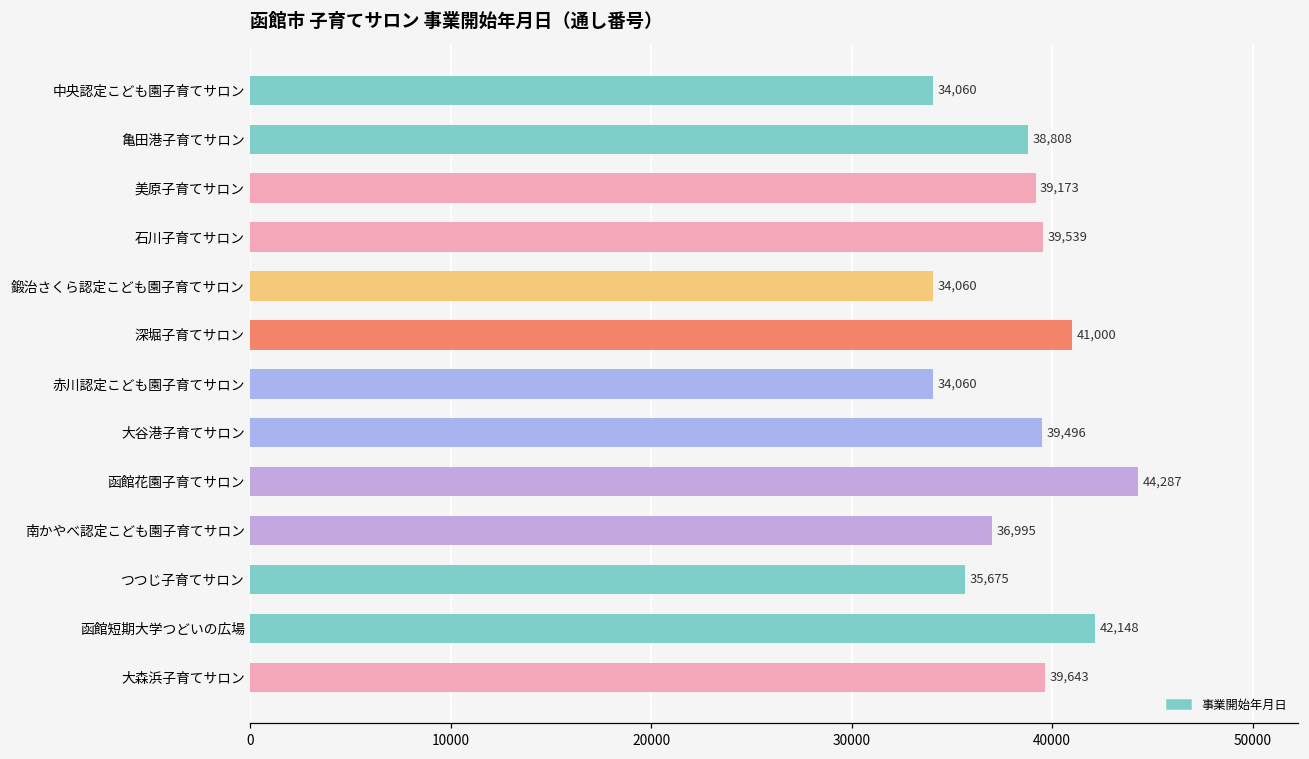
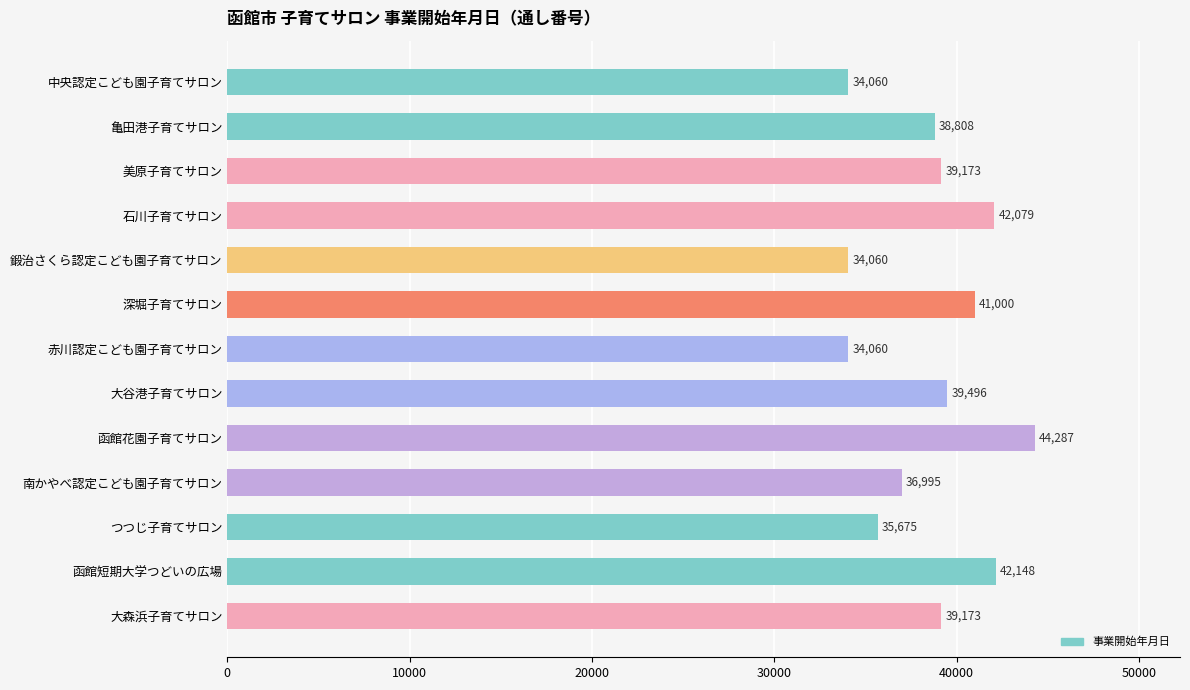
石川子育てサロン: 39,539 -> 42,079
大森浜子育てサロン: 39,643 -> 39,173
